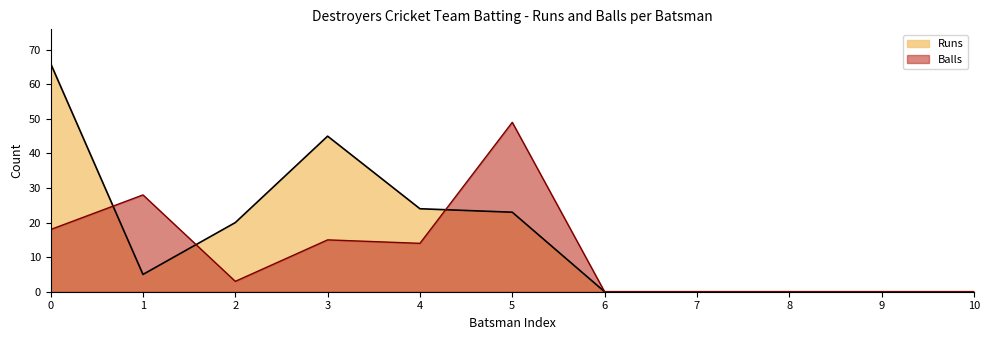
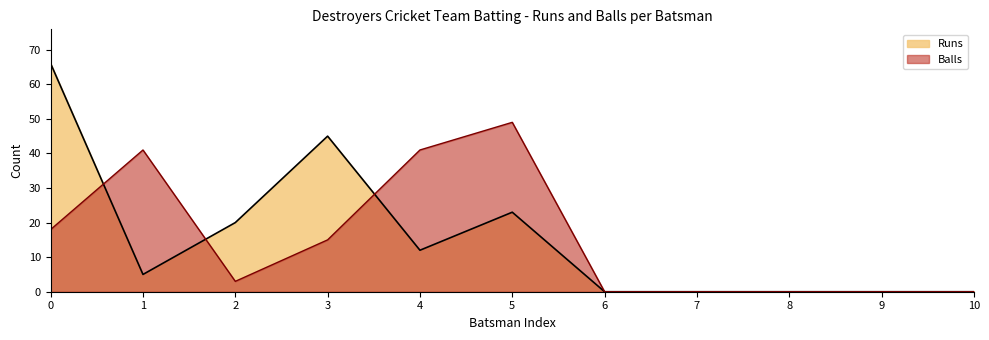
Balls, 1: 28 -> 41
Runs, 4: 24 -> 12
Balls, 4: 14 -> 41
